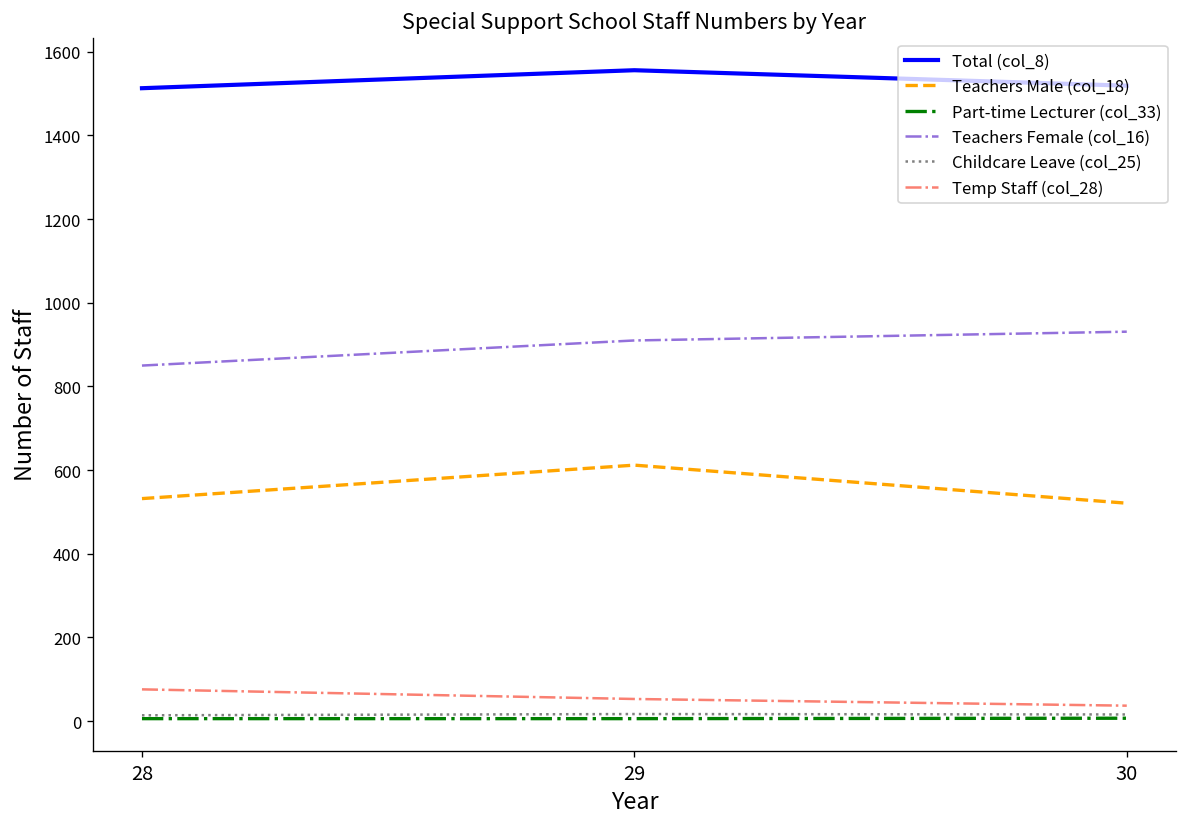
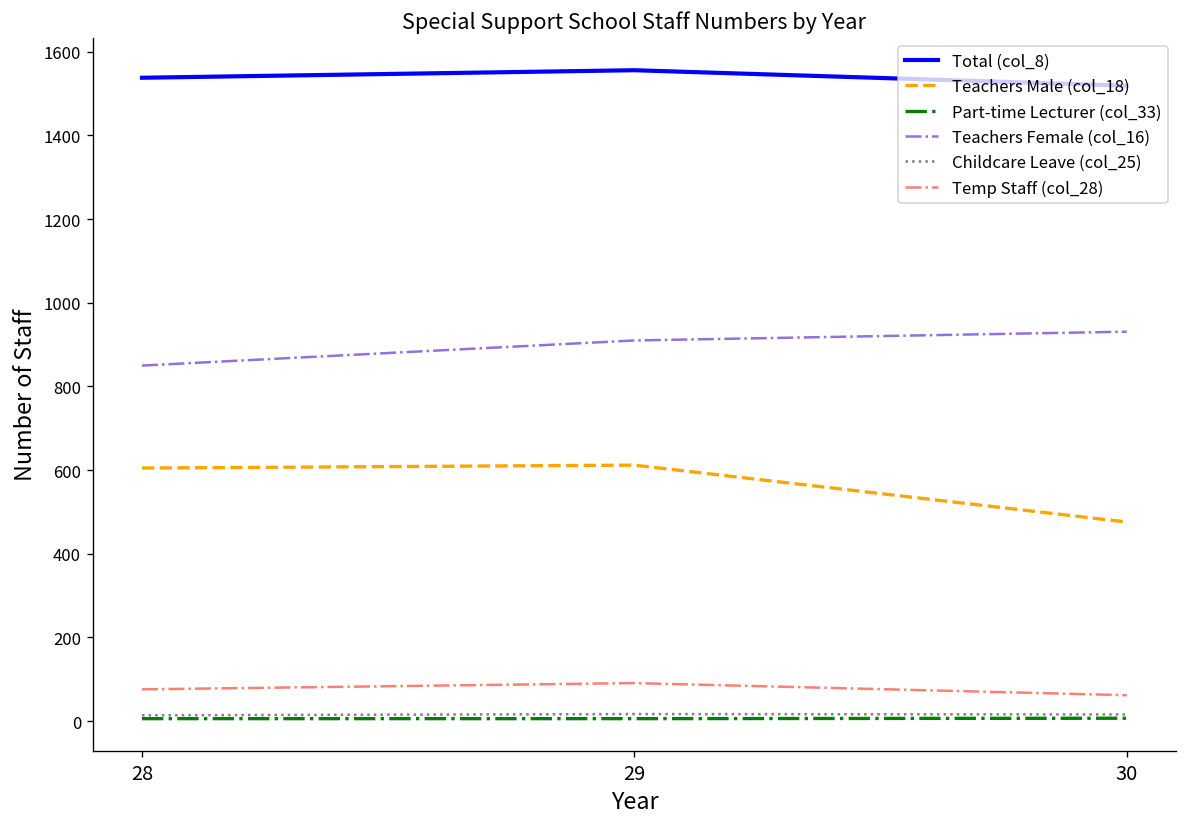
Total (col_8), 28: 1510 -> 1540
Teachers Male (col_18), 28: 530 -> 610
Temp Staff (col_28), 29: 50 -> 90
Teachers Male (col_18), 30: 520 -> 480
Temp Staff (col_28), 30: 40 -> 60
